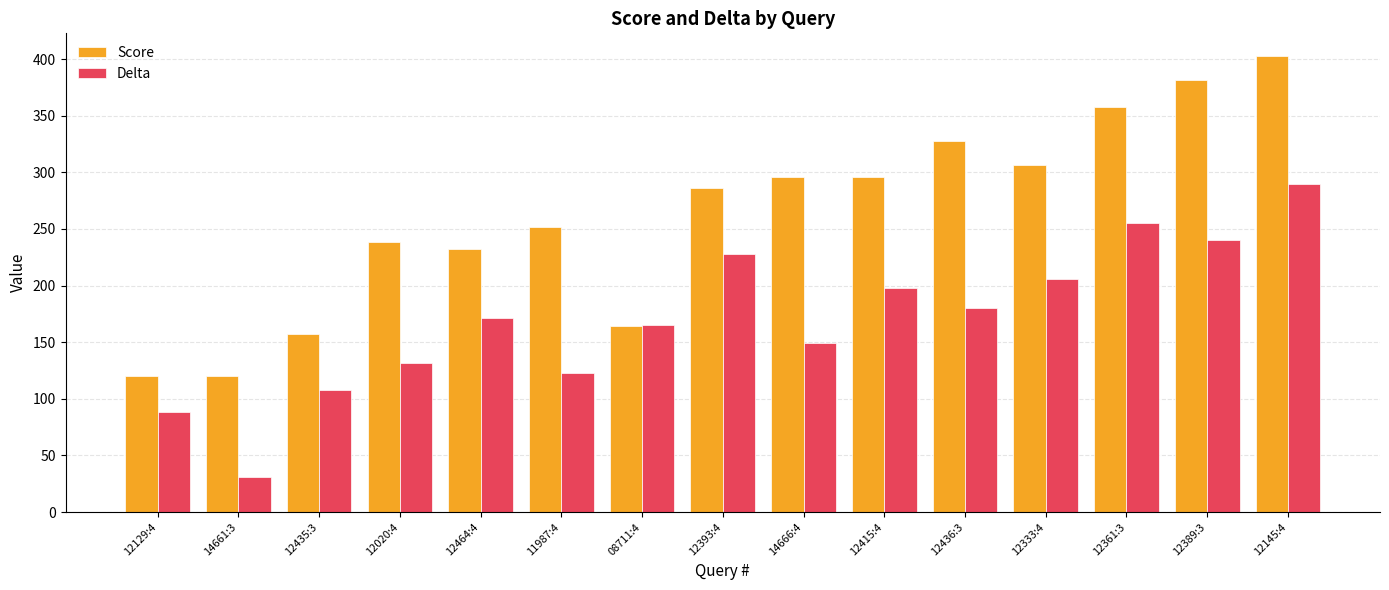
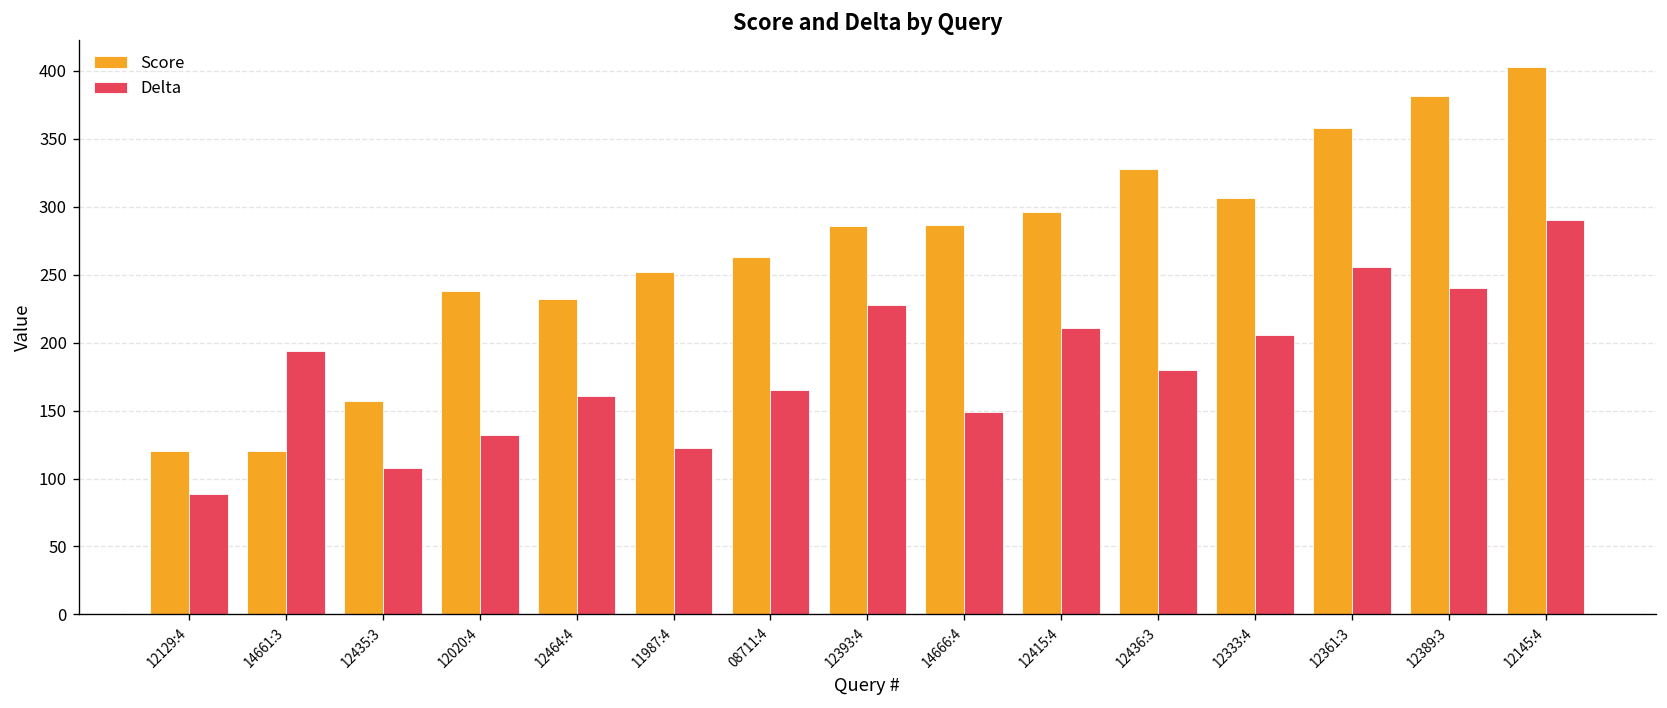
Delta, 14661:3: 31 -> 194
Delta, 12464:4: 172 -> 161
Score, 08711:4: 164 -> 263
Score, 14666:4: 296 -> 287
Delta, 12415:4: 198 -> 211
